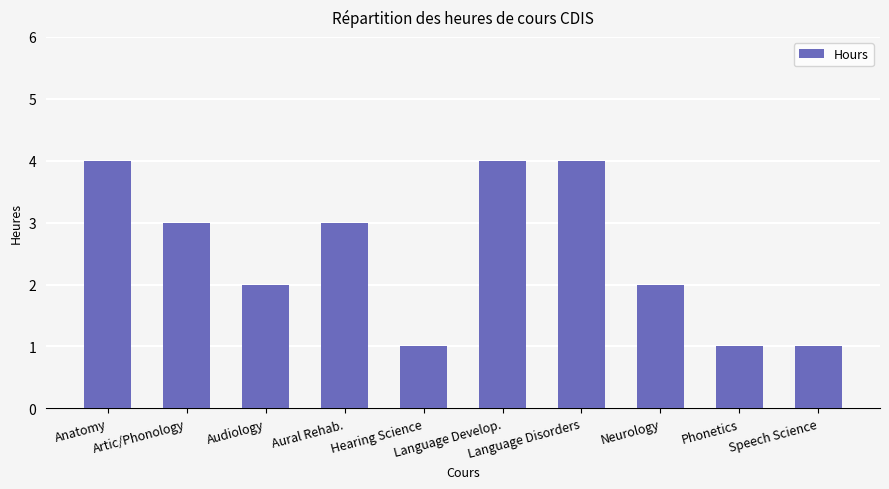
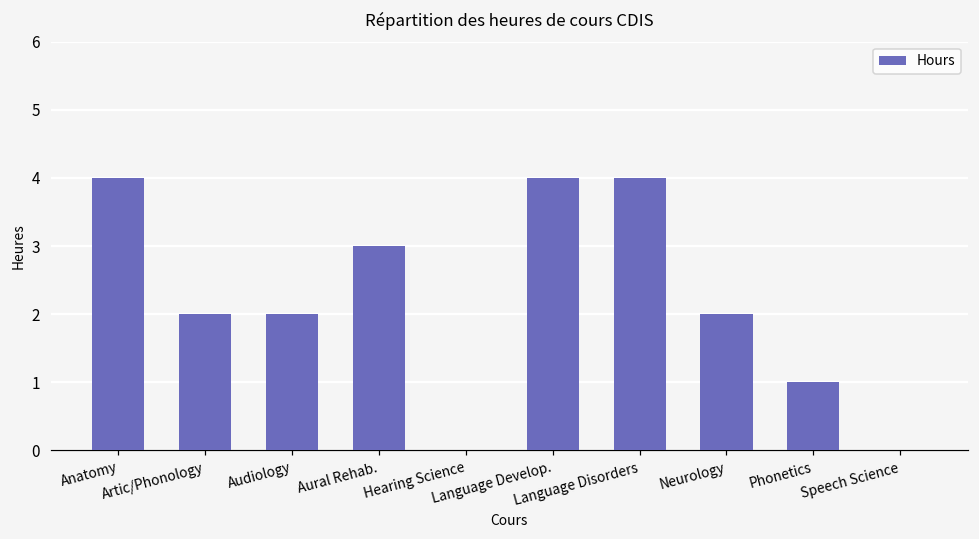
Artic/Phonology: 3 -> 2
Hearing Science: 1 -> 0
Speech Science: 1 -> 0
